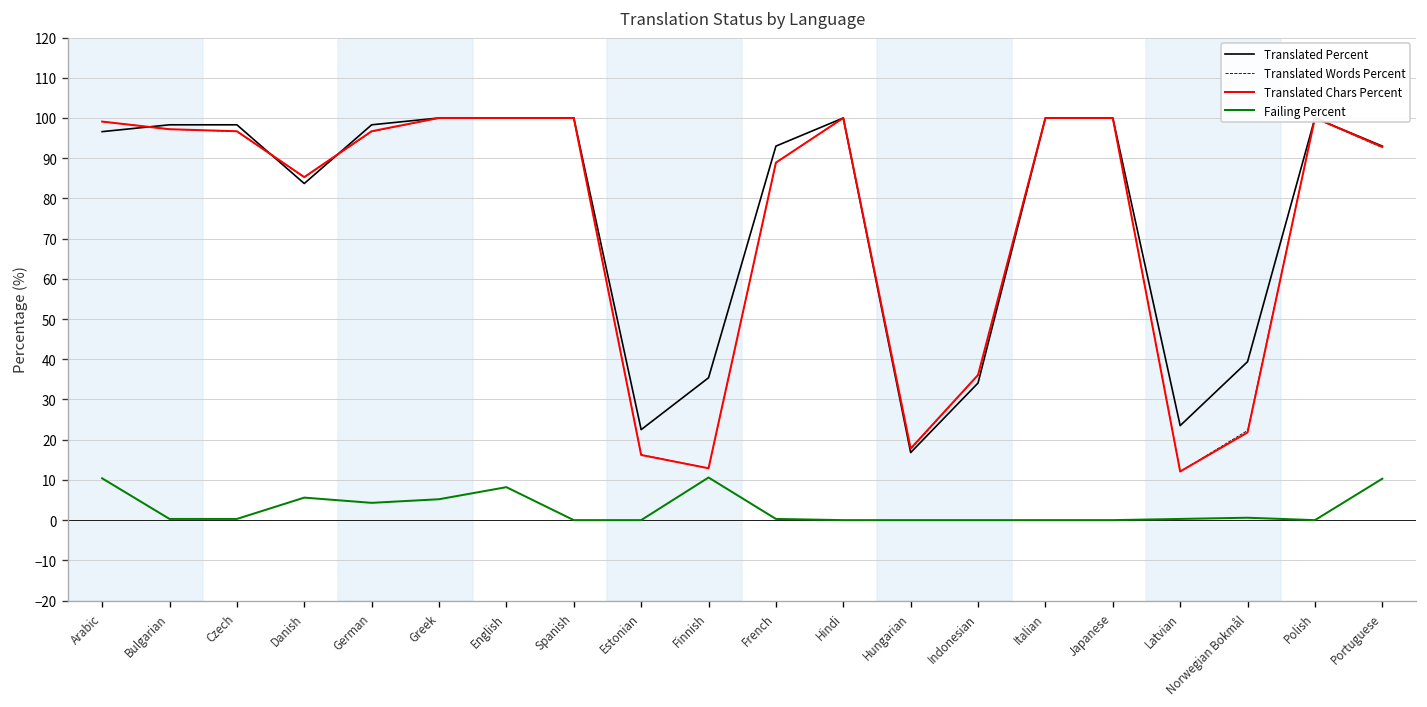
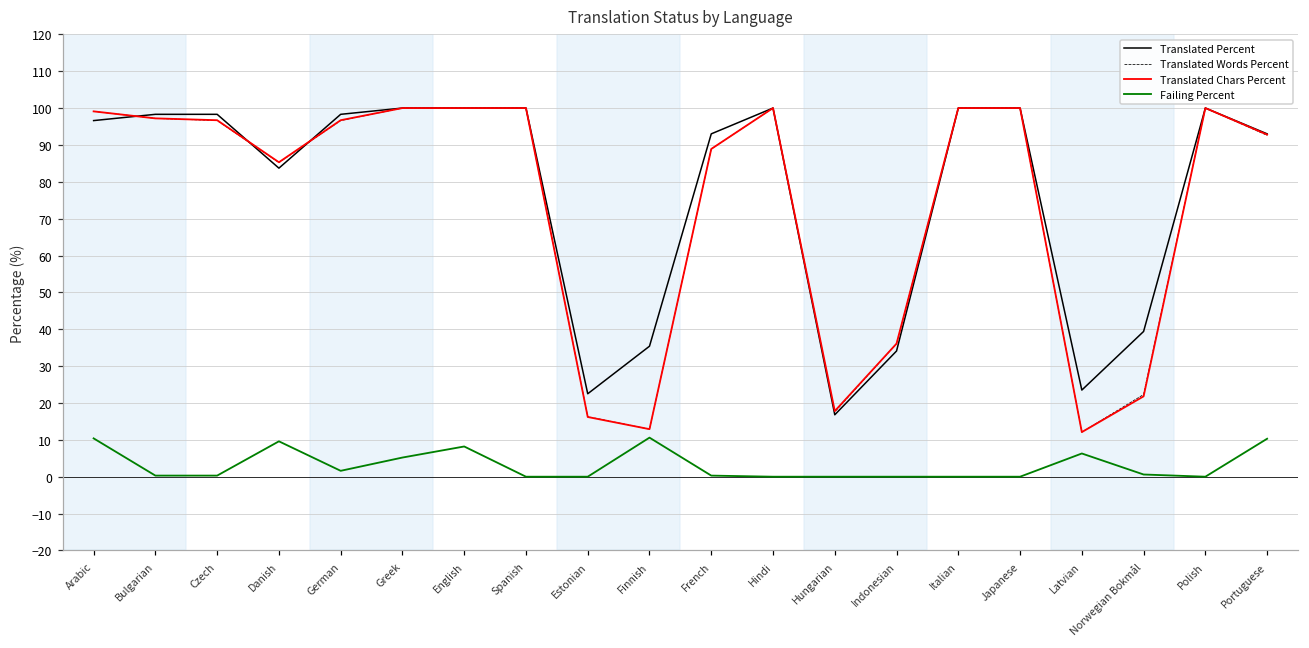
Failing Percent, Danish: 6 -> 10
Failing Percent, German: 4 -> 2
Failing Percent, Latvian: 0 -> 6
